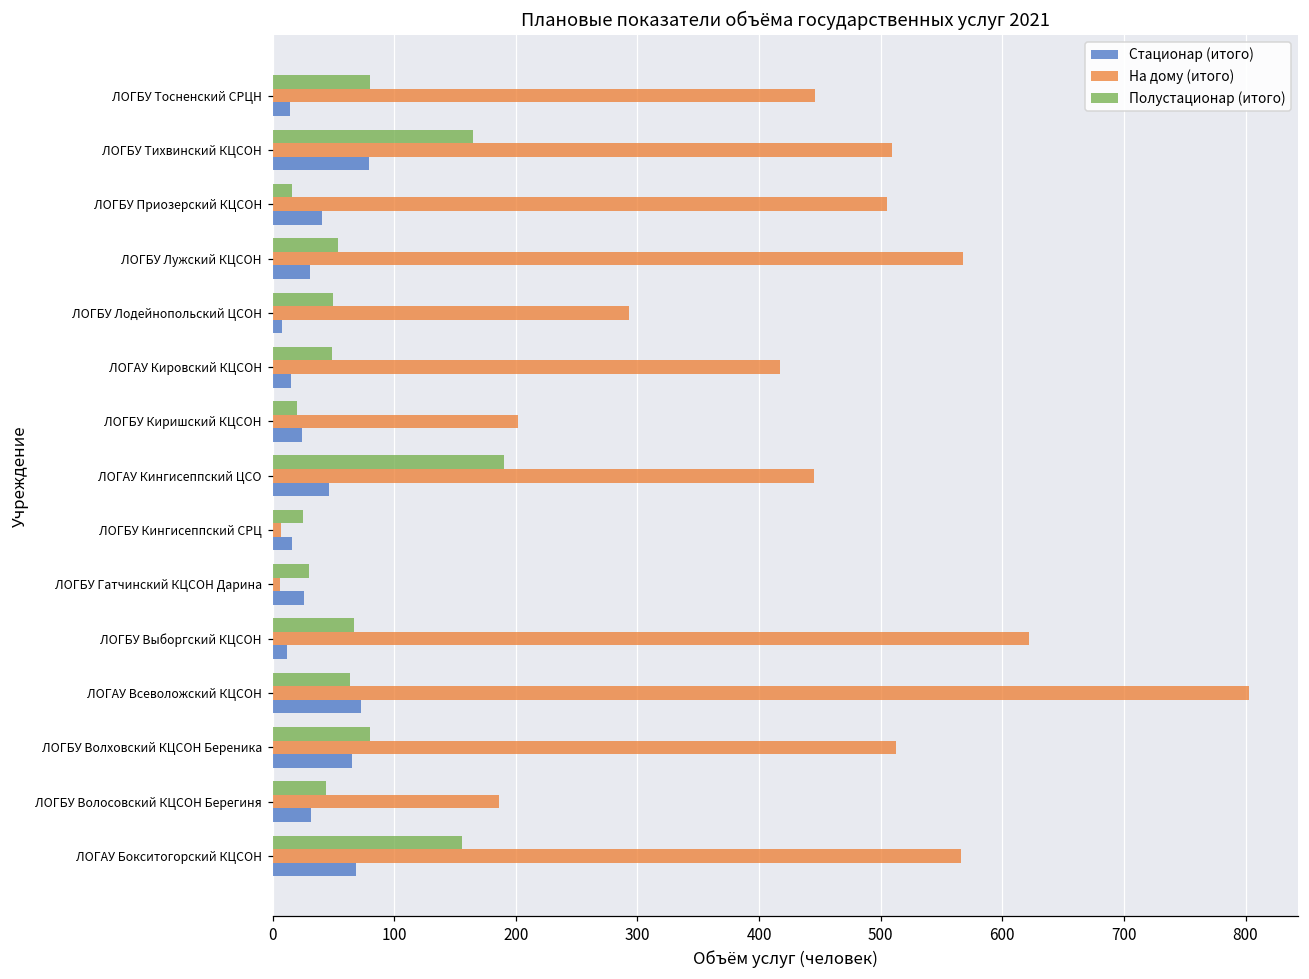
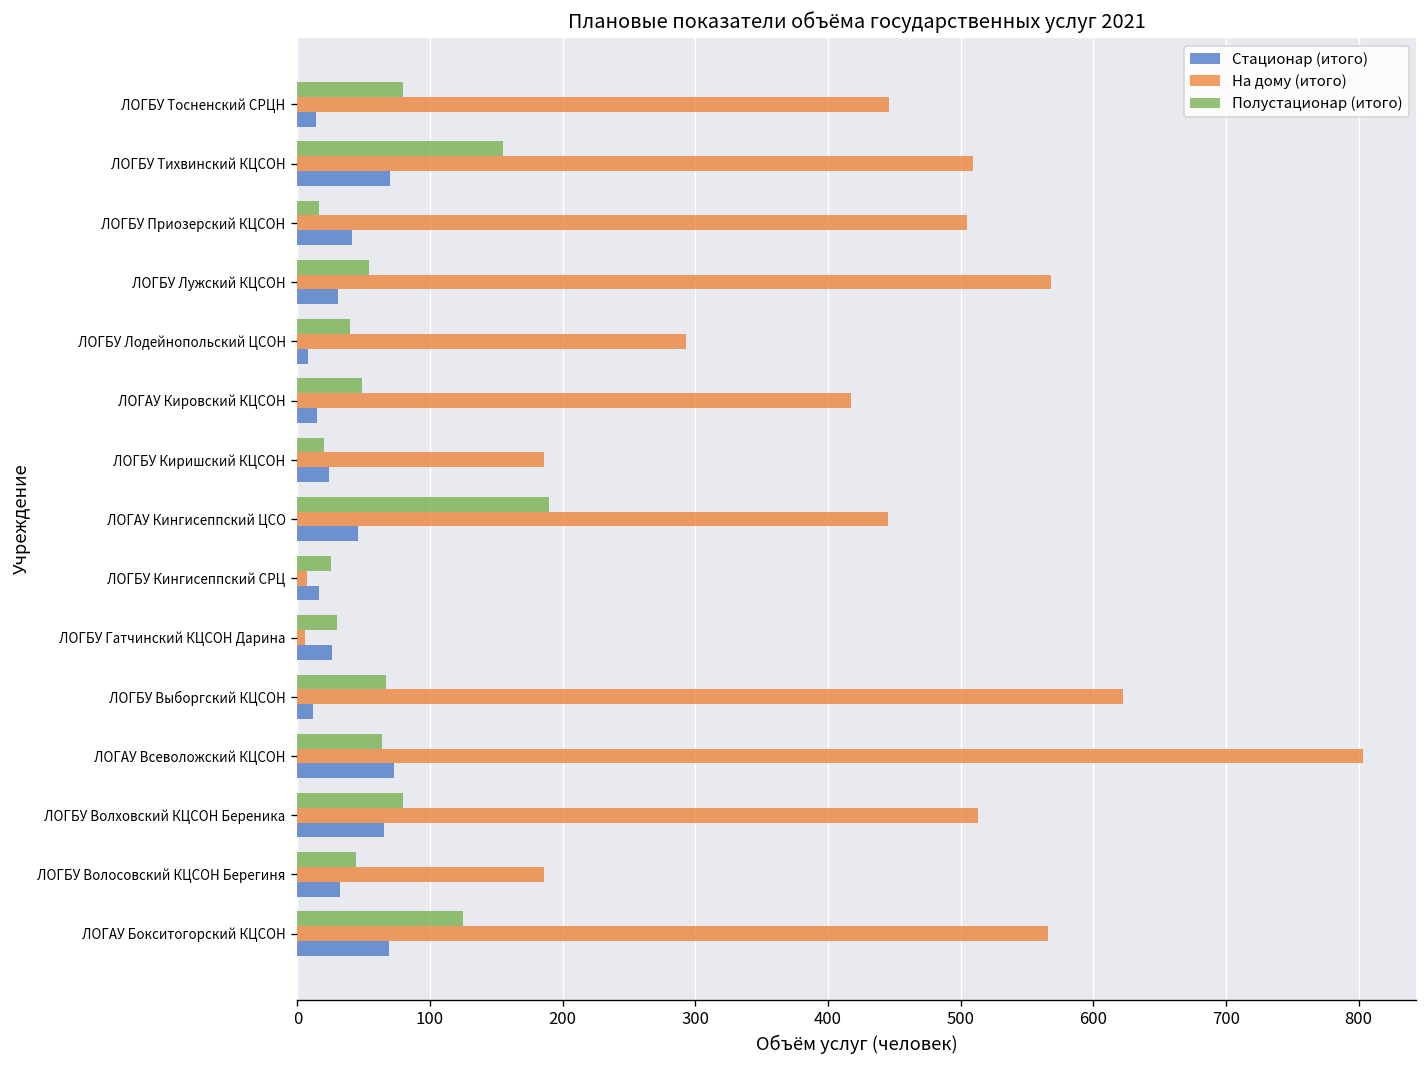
Полустационар (итого), ЛОГБУ Тихвинский КЦСОН: 165 -> 155
Стационар (итого), ЛОГБУ Тихвинский КЦСОН: 79 -> 70
Полустационар (итого), ЛОГБУ Лодейнопольский ЦСОН: 50 -> 40
На дому (итого), ЛОГБУ Киришский КЦСОН: 202 -> 186
Полустационар (итого), ЛОГАУ Бокситогорский КЦСОН: 156 -> 125
